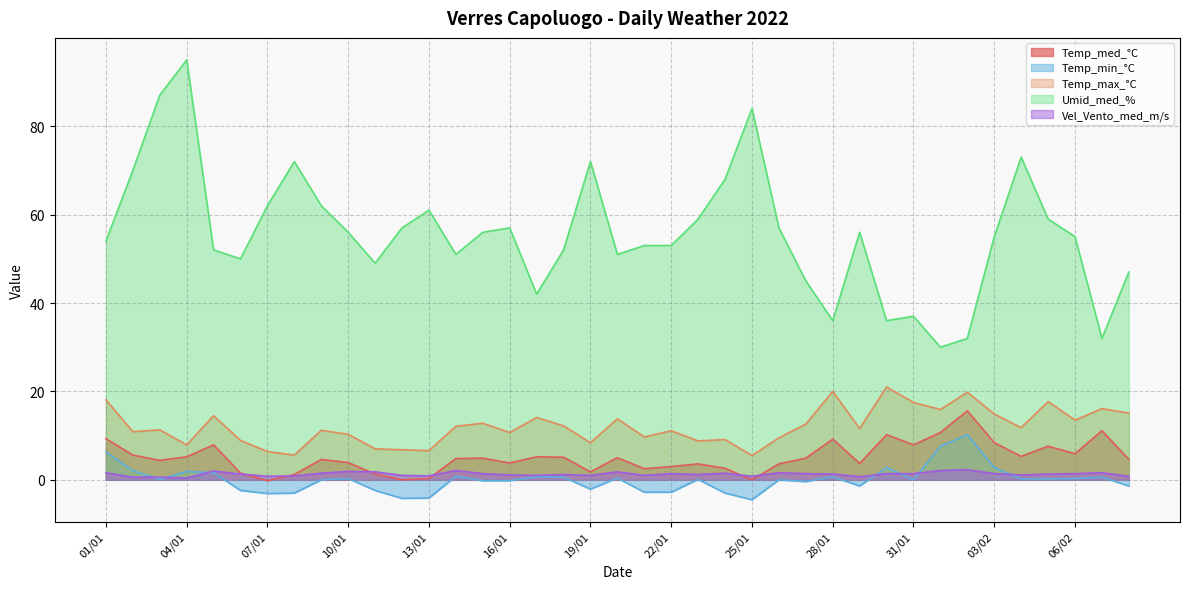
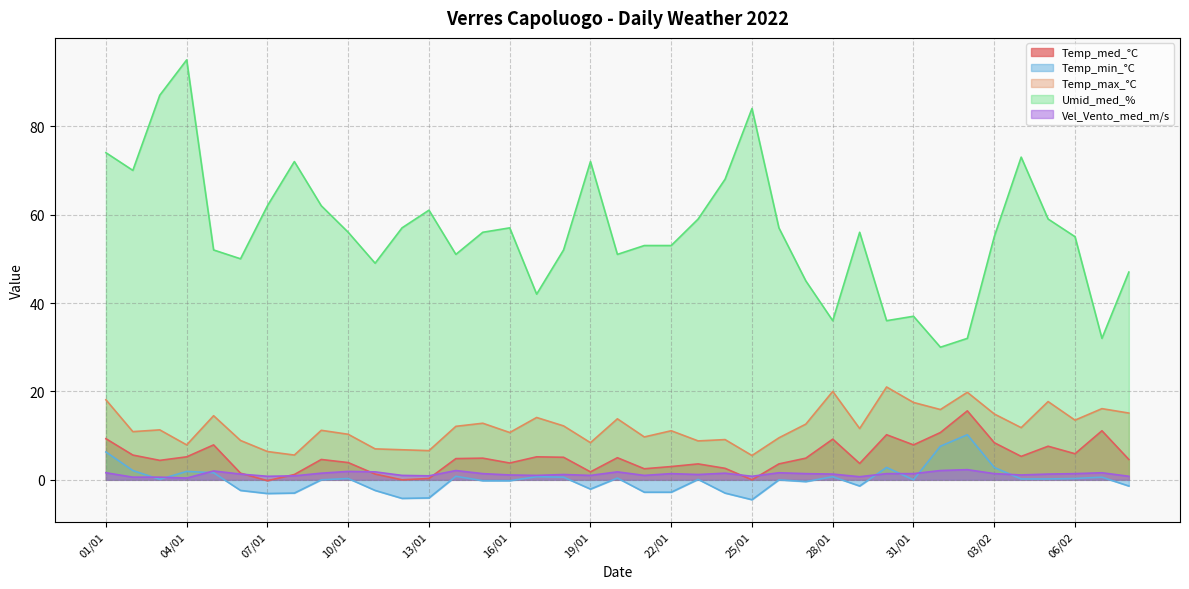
Umid_med_%, 01/01: 54 -> 74
